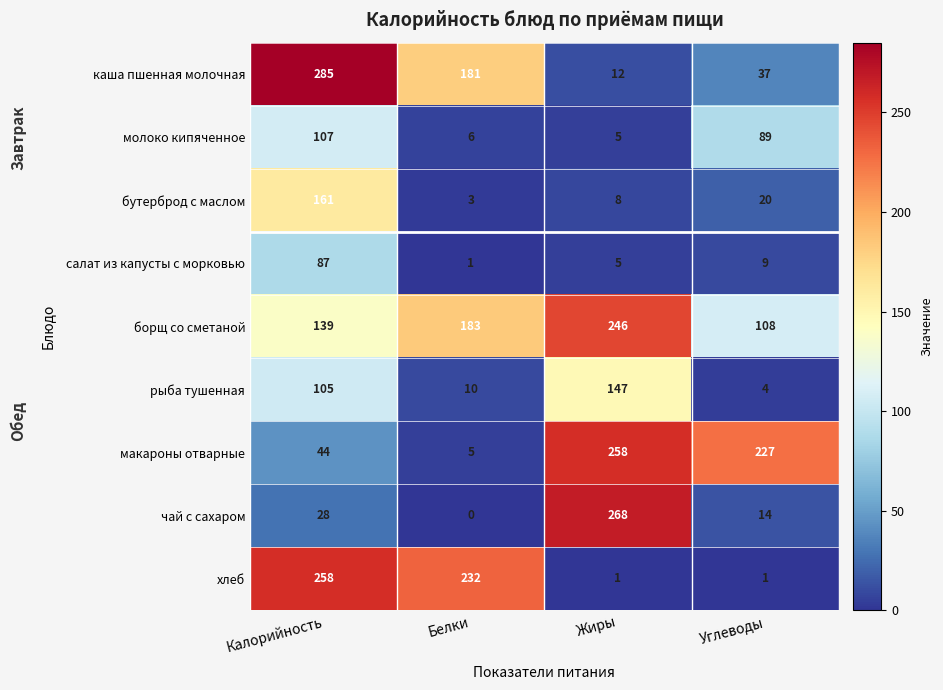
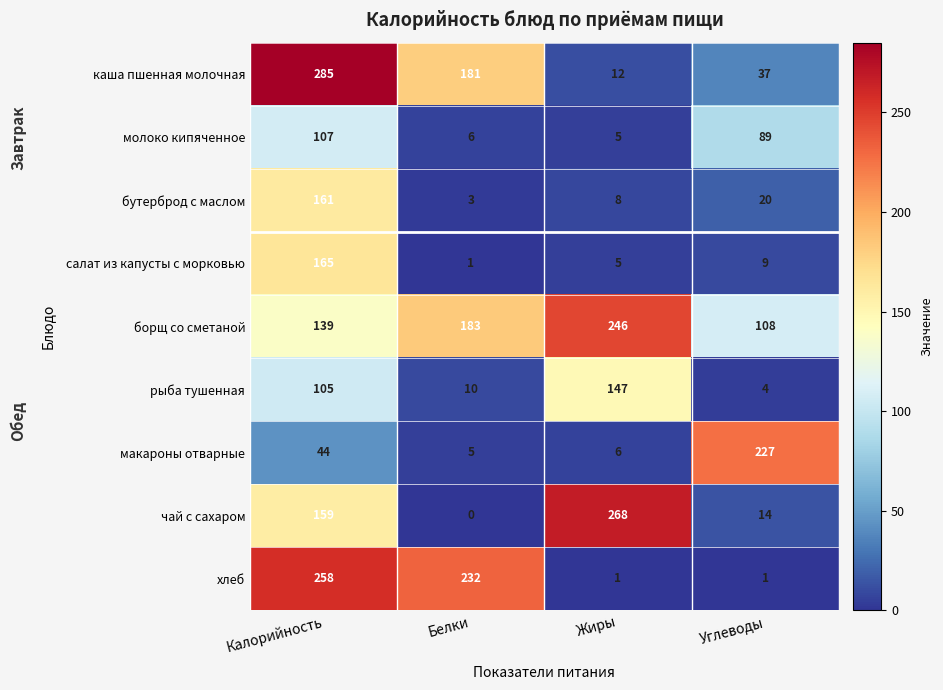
салат из капусты с морковью, Калорийность: 87 -> 165
макароны отварные, Жиры: 258 -> 6
чай с сахаром, Калорийность: 28 -> 159
